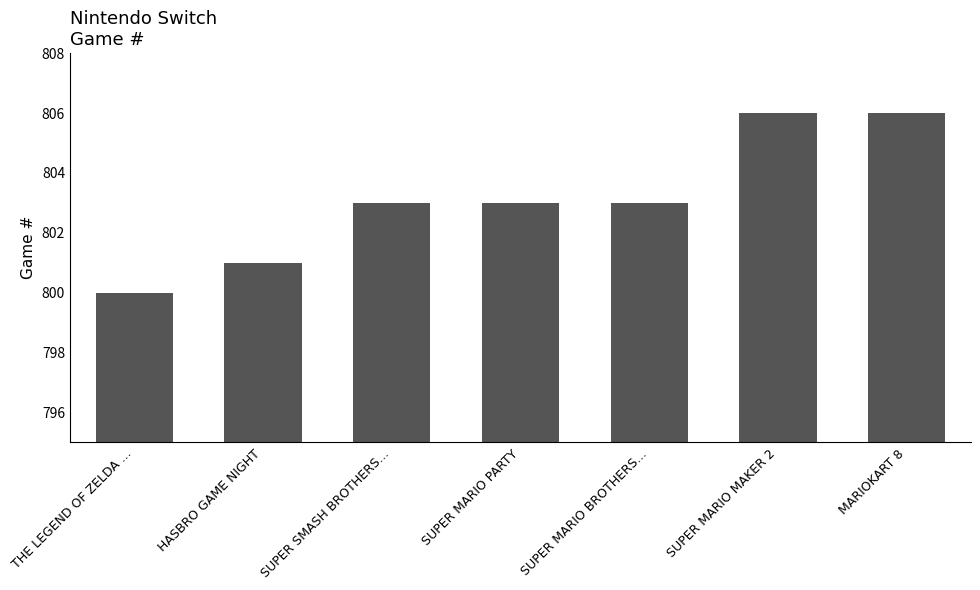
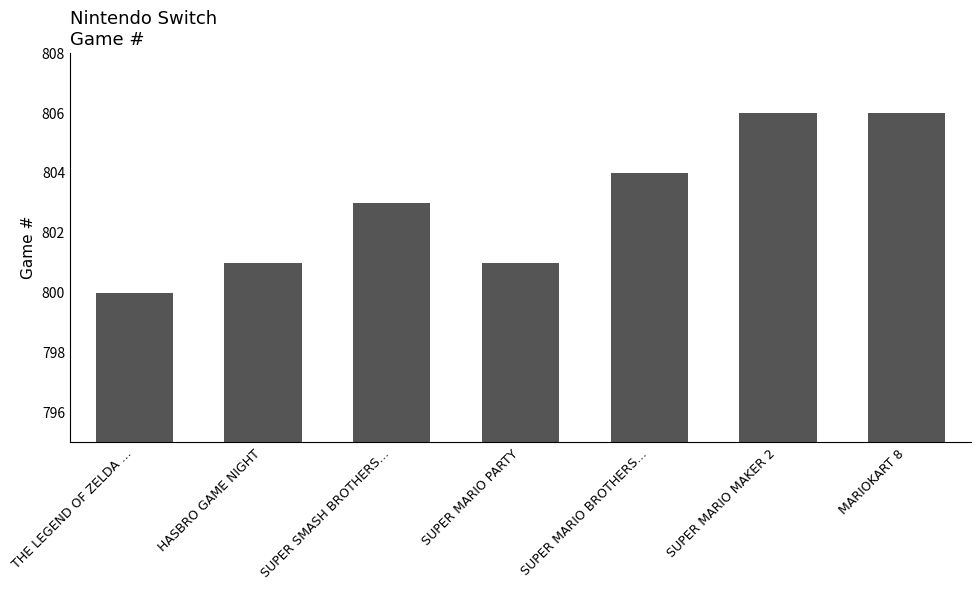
SUPER MARIO PARTY: 803 -> 801
SUPER MARIO BROTHERS...: 803 -> 804
